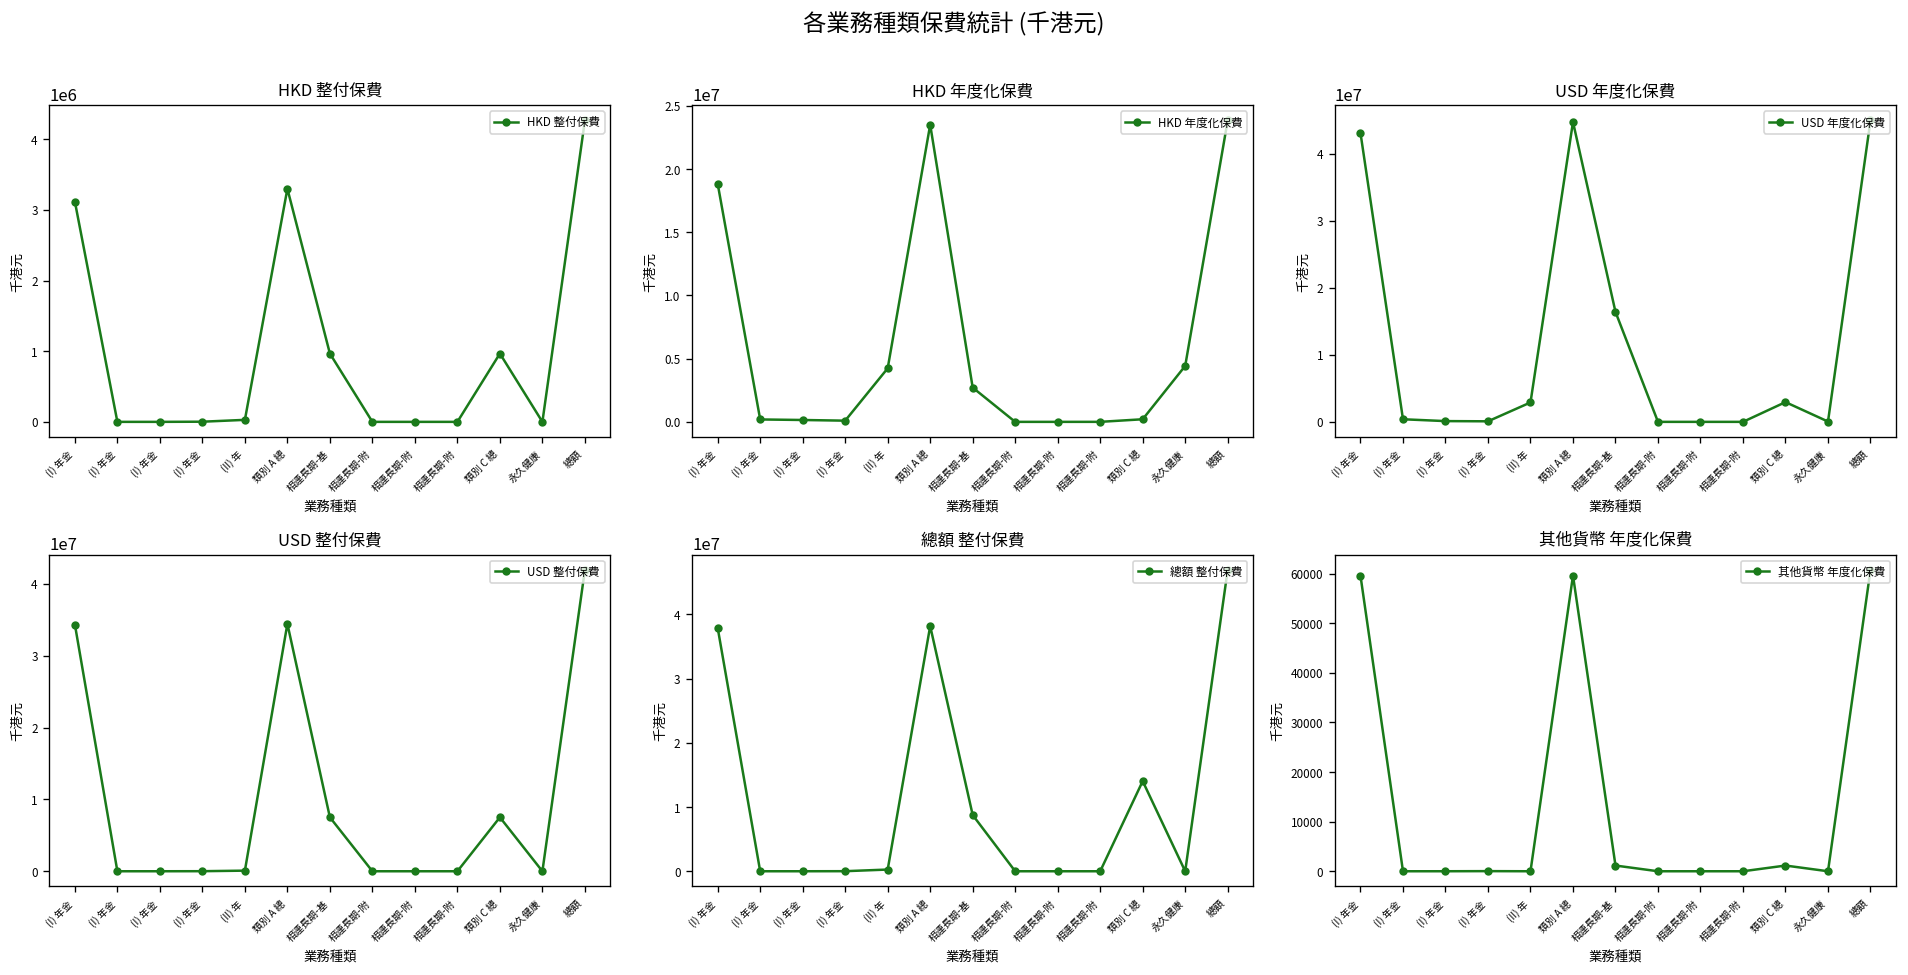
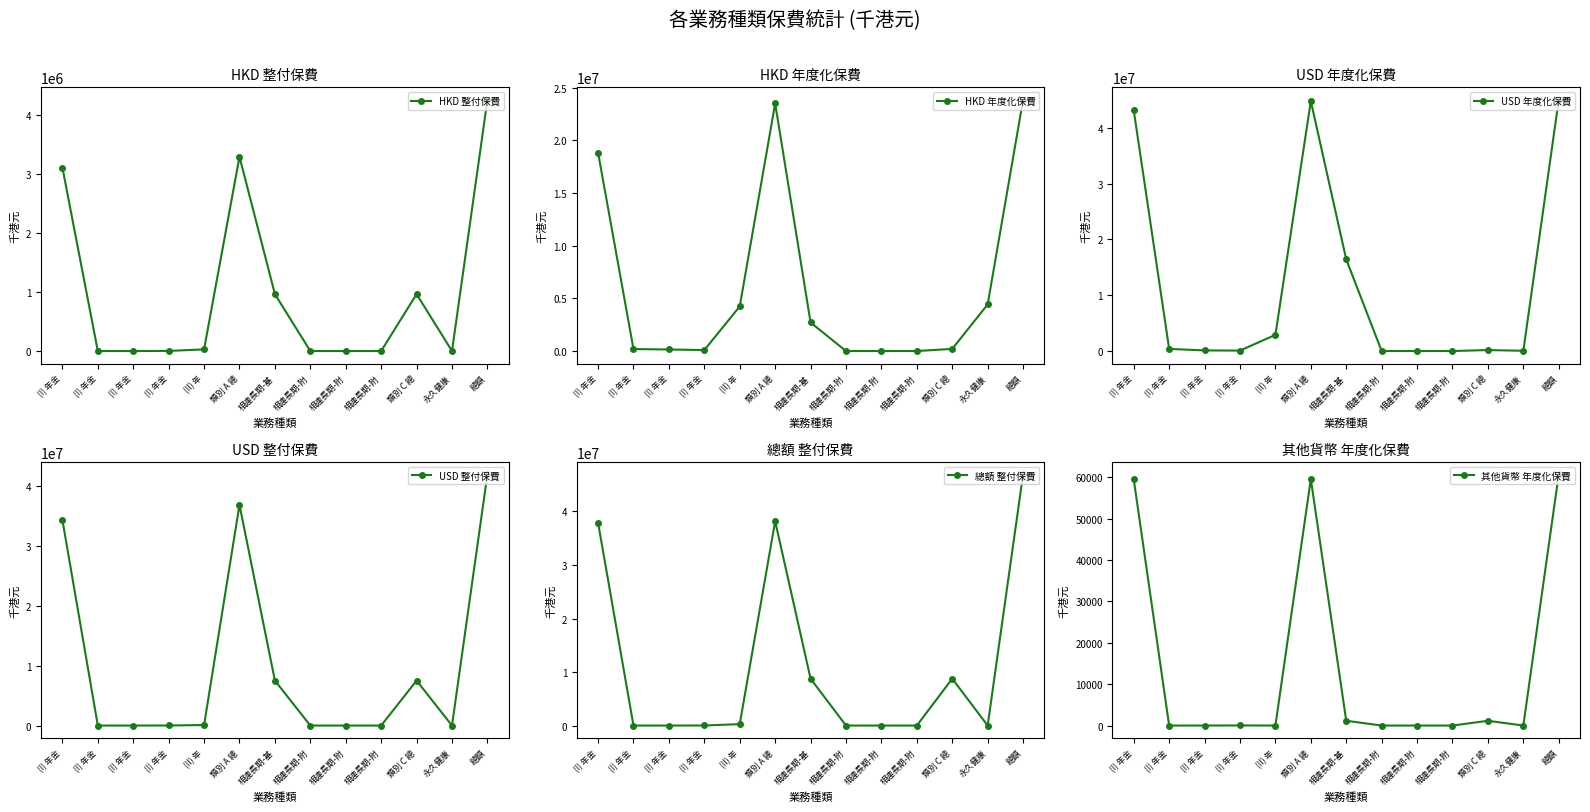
USD 年度化保費, 類別 C 總: 3000000 -> 0
USD 整付保費, 類別 A 總: 34000000 -> 37000000
總額 整付保費, 類別 C 總: 14000000 -> 9000000
